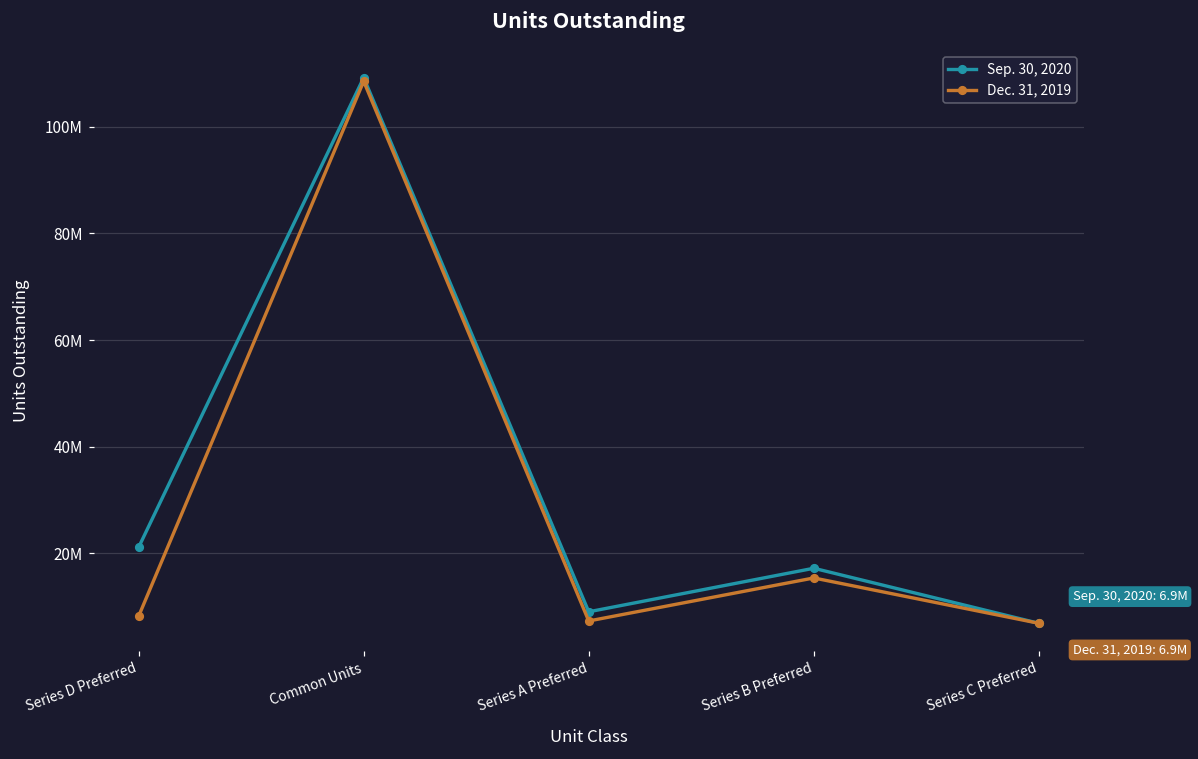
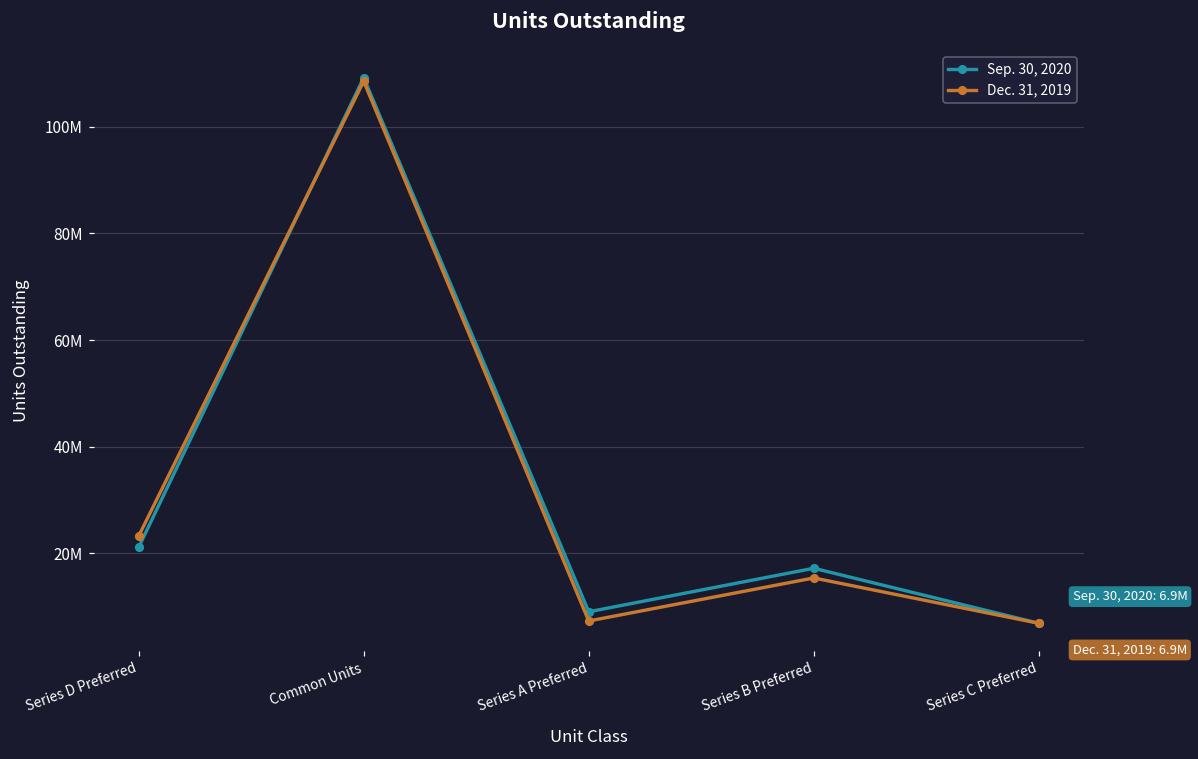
Dec. 31, 2019, Series D Preferred: 8000000 -> 23000000
